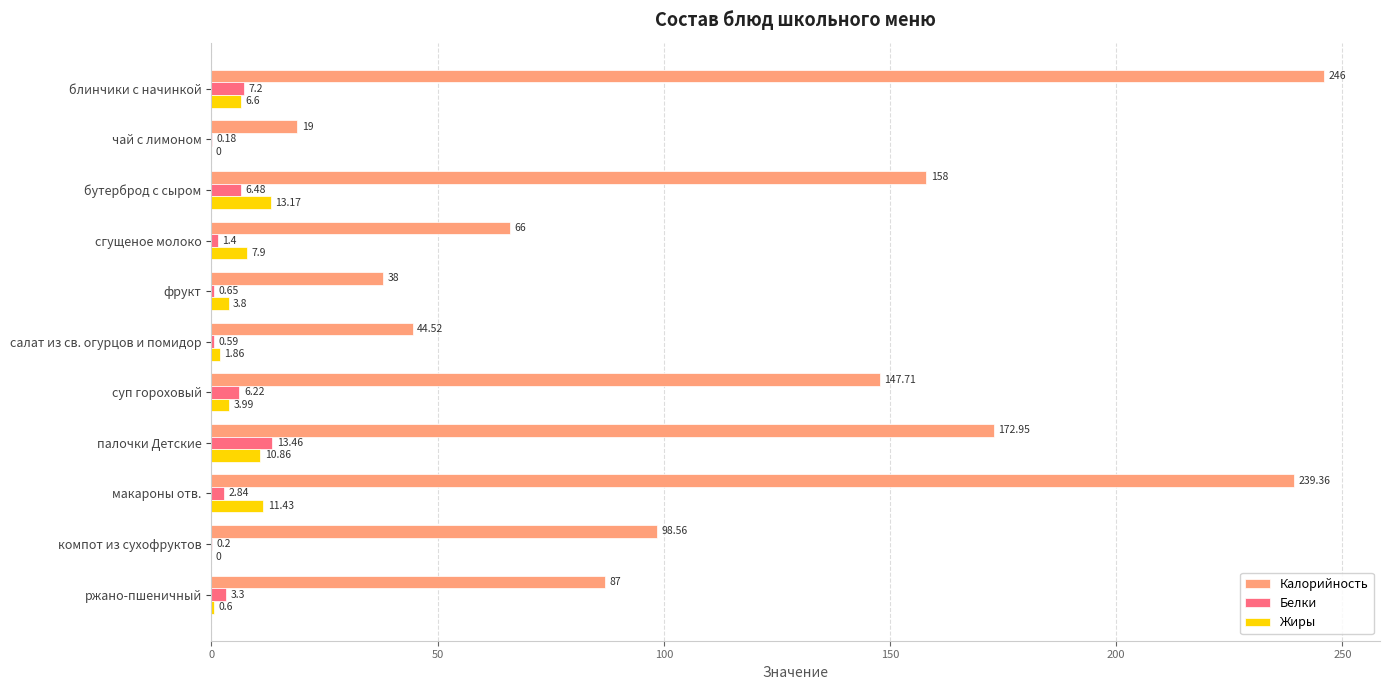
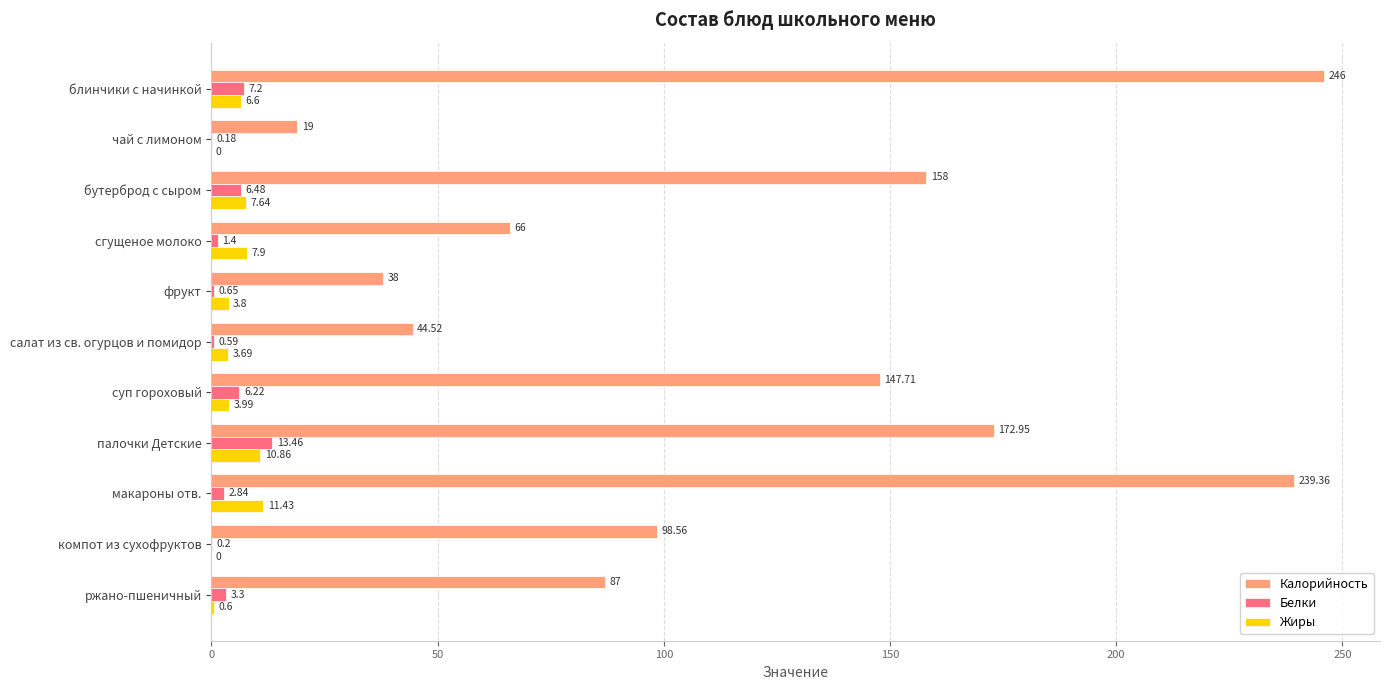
Жиры, бутерброд с сыром: 13.17 -> 7.64
Жиры, салат из св. огурцов и помидор: 1.86 -> 3.69
